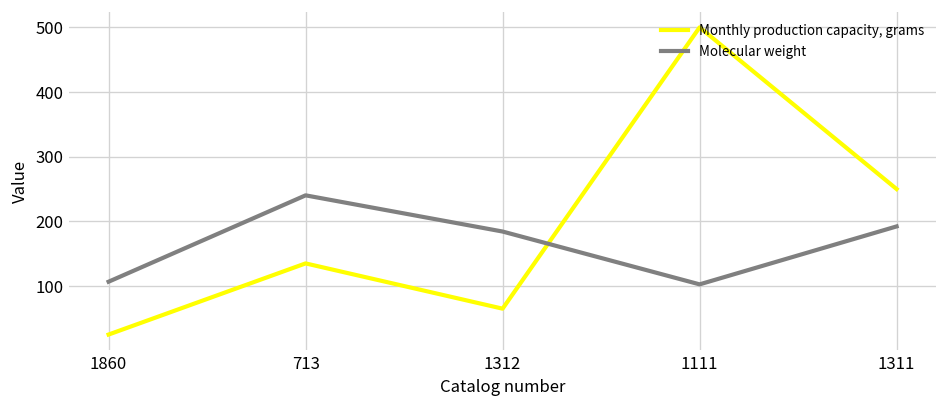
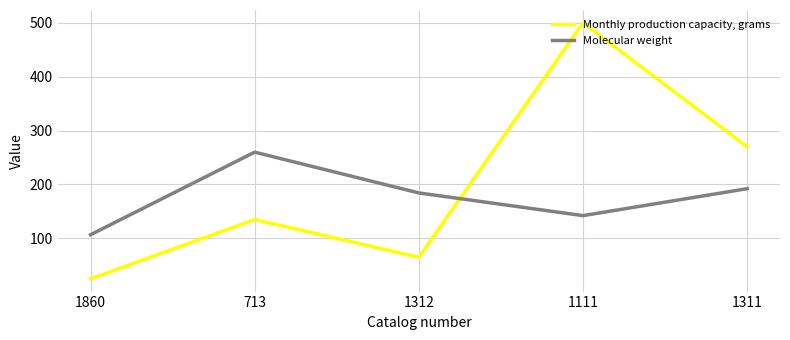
Molecular weight, 713: 240 -> 260
Molecular weight, 1111: 100 -> 140
Monthly production capacity, grams, 1311: 250 -> 270
